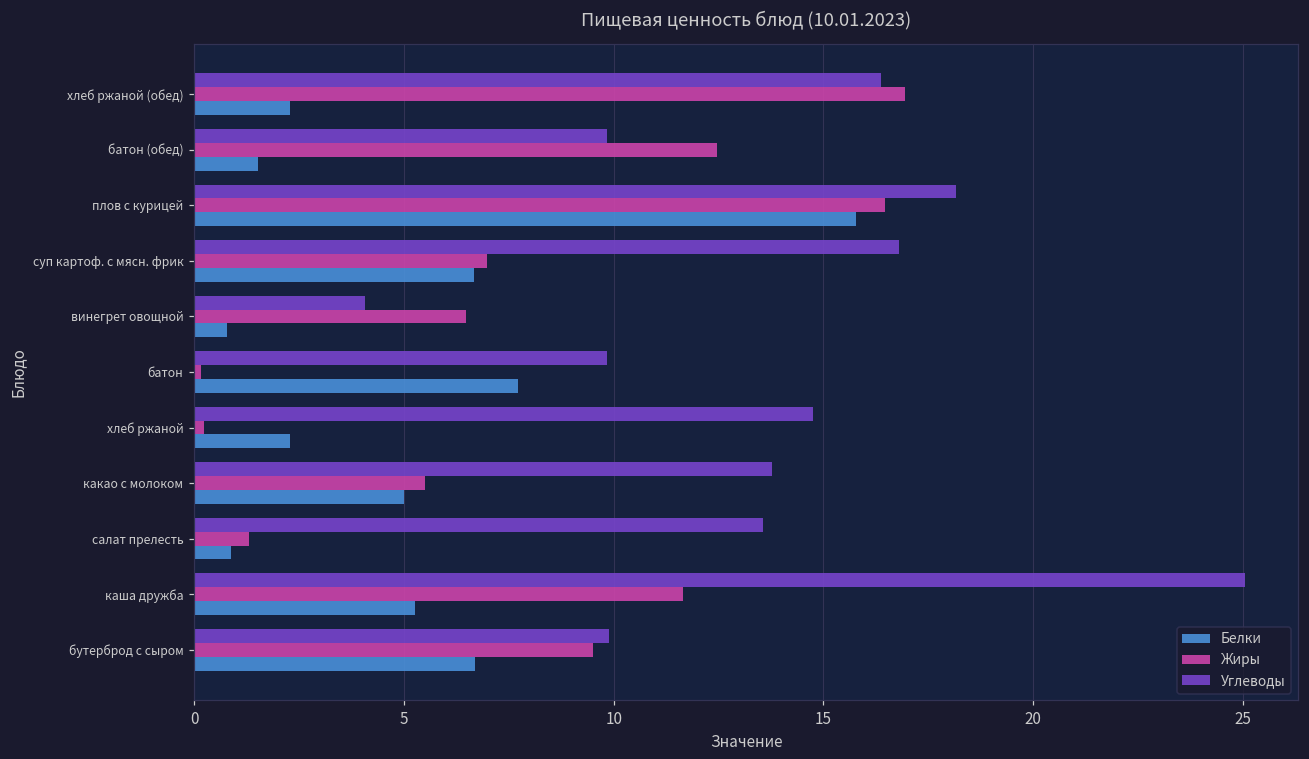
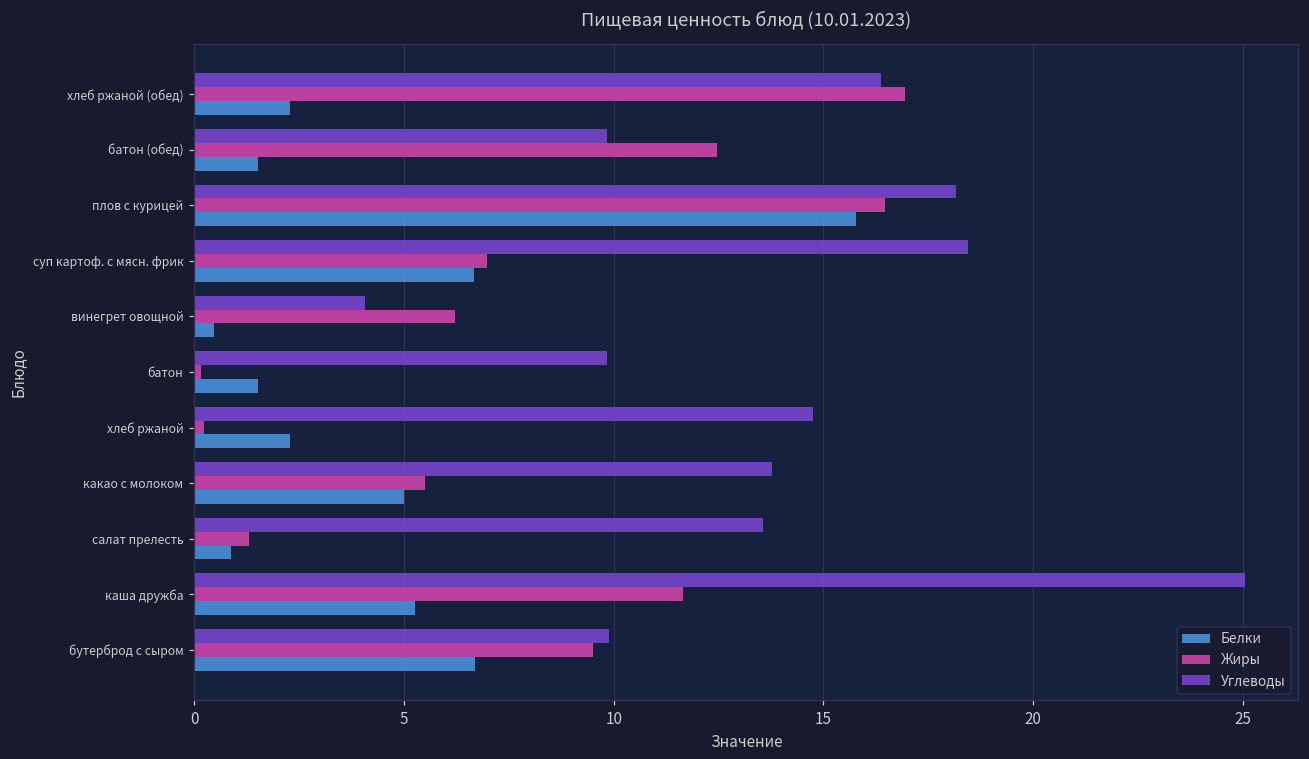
Углеводы, суп картоф. с мясн. фрик: 16.8 -> 18.5
Жиры, винегрет овощной: 6.5 -> 6.2
Белки, винегрет овощной: 0.8 -> 0.5
Белки, батон: 7.7 -> 1.5
